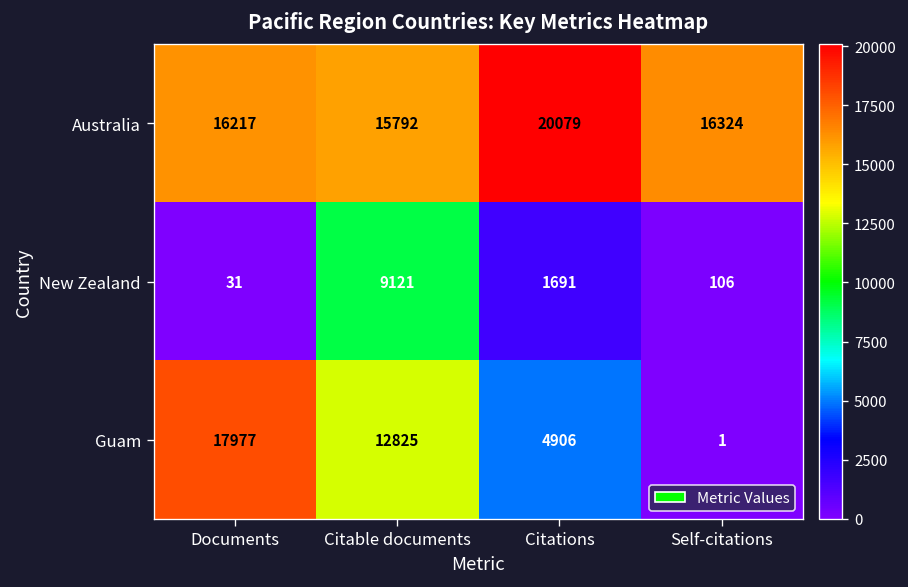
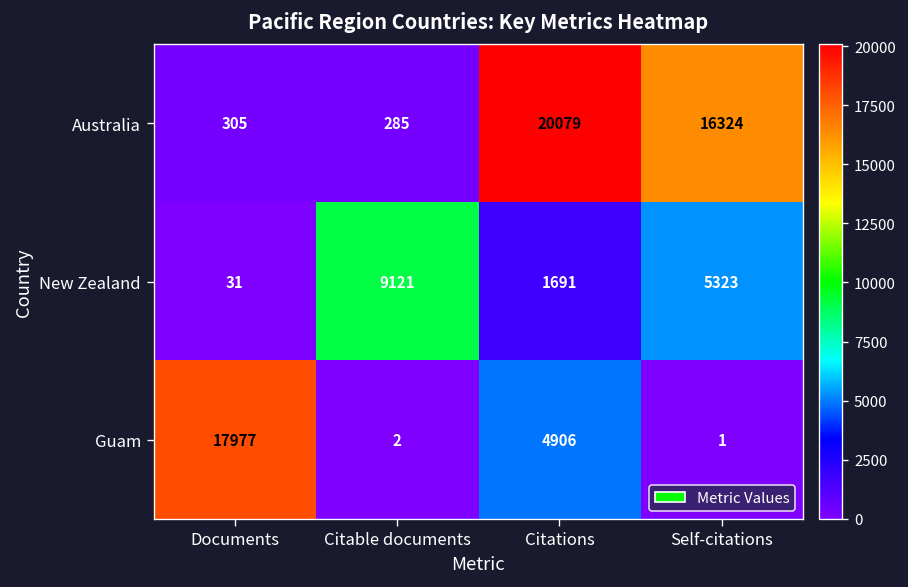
Australia, Documents: 16217 -> 305
Australia, Citable documents: 15792 -> 285
New Zealand, Self-citations: 106 -> 5323
Guam, Citable documents: 12825 -> 2
